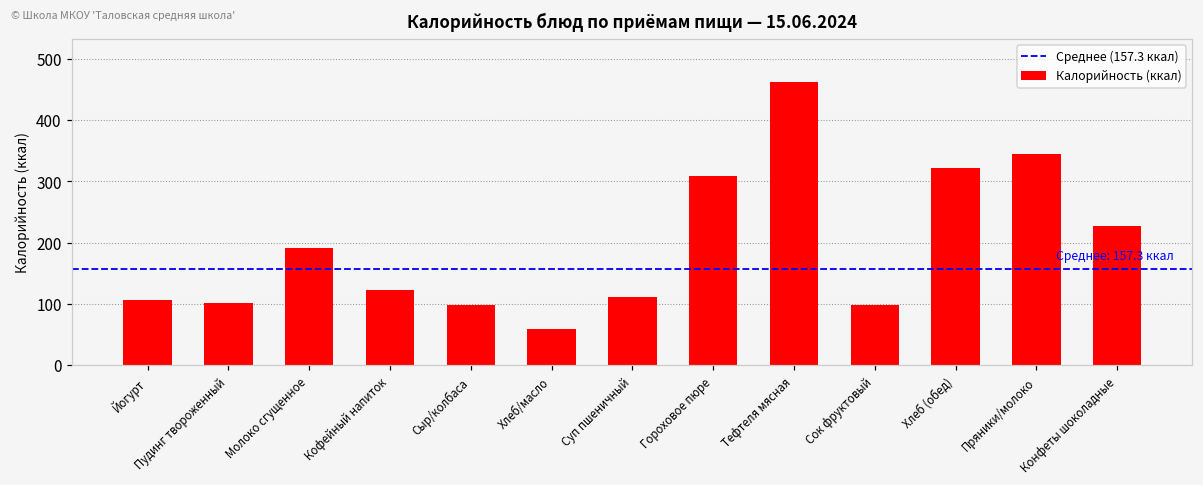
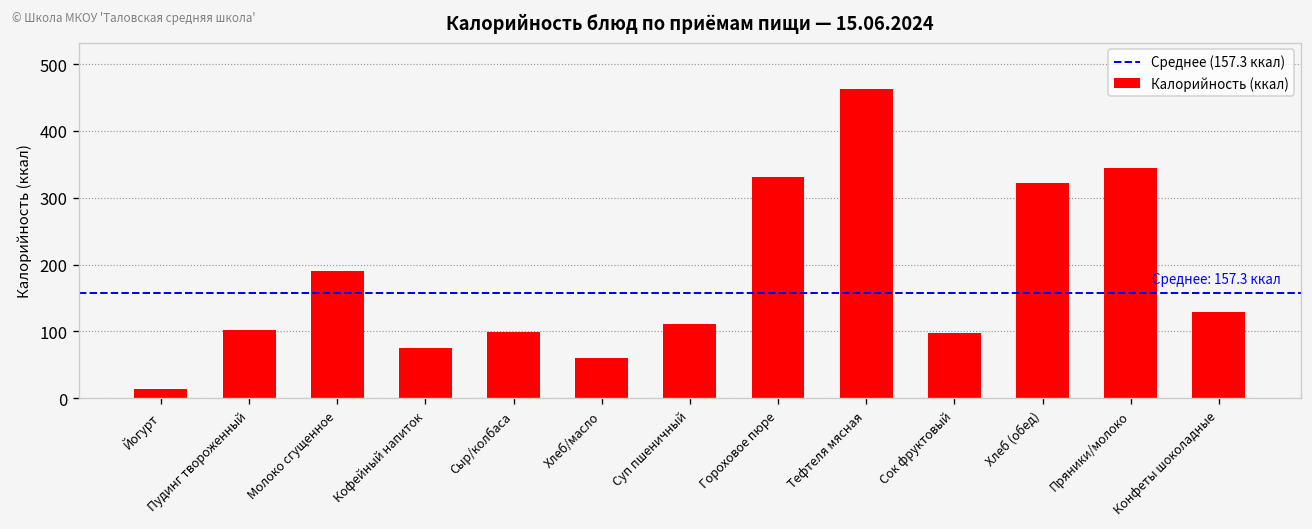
Йогурт: 110 -> 10
Кофейный напиток: 120 -> 80
Гороховое пюре: 310 -> 330
Конфеты шоколадные: 230 -> 130
